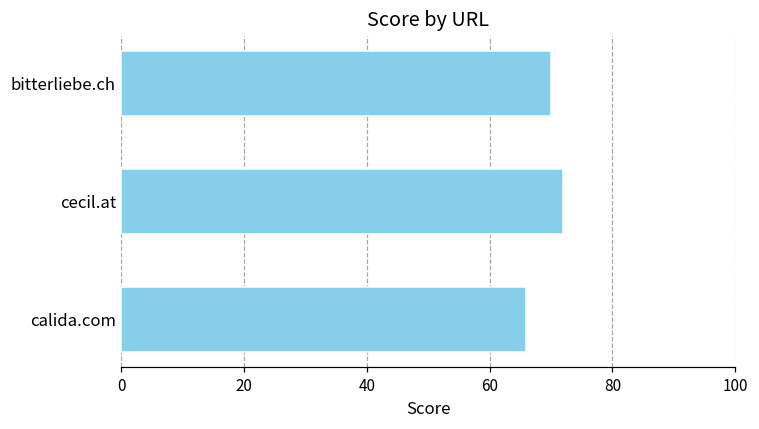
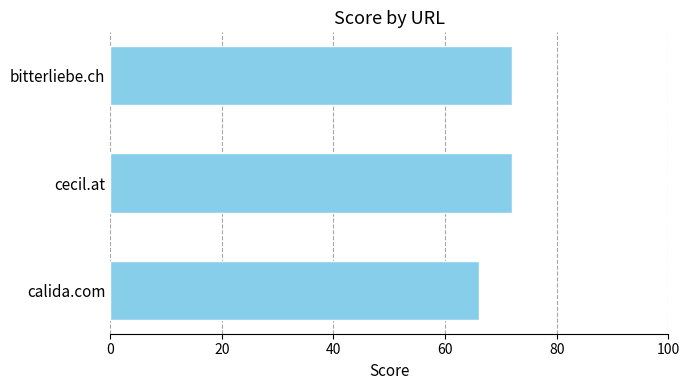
bitterliebe.ch: 70 -> 72
